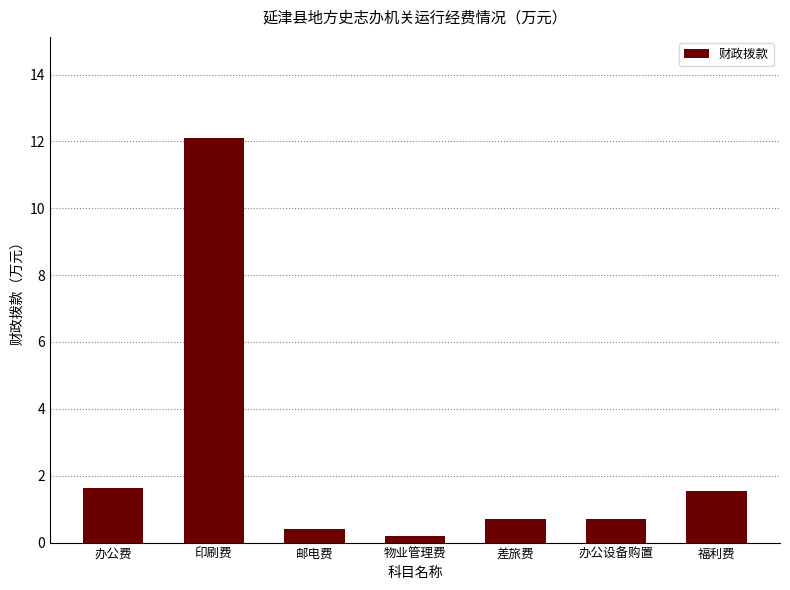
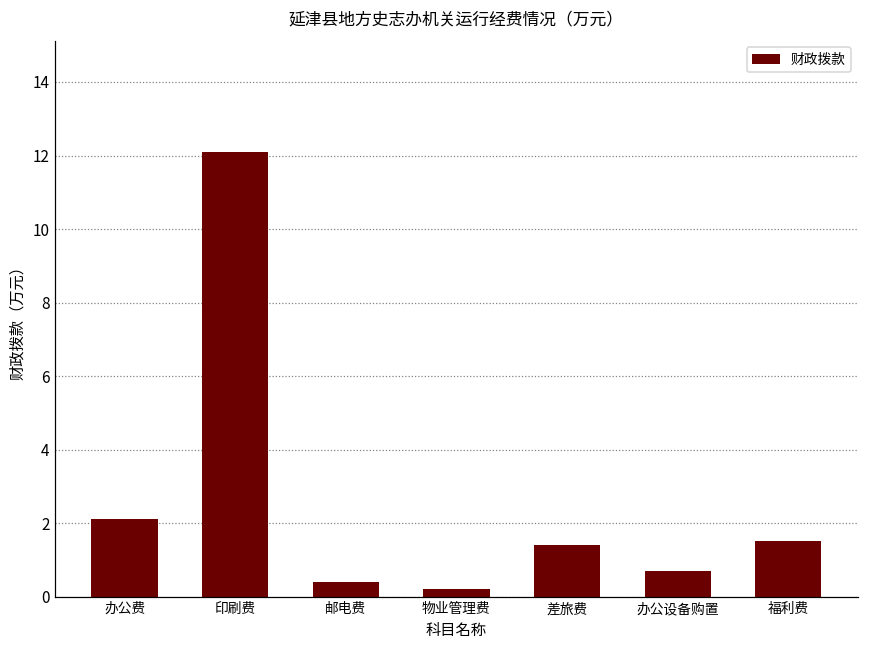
办公费: 1.6 -> 2.1
差旅费: 0.7 -> 1.4
